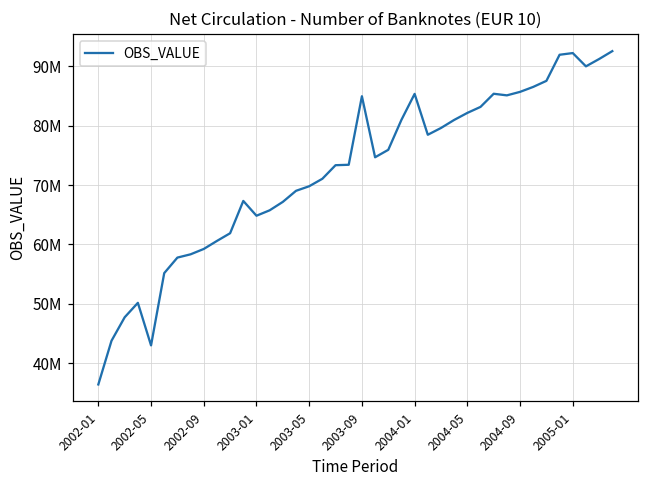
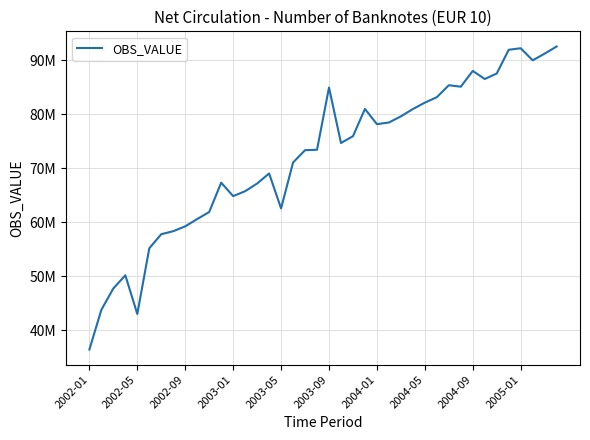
2003-05: 70000000 -> 63000000
2004-01: 85000000 -> 78000000
2004-09: 86000000 -> 88000000
